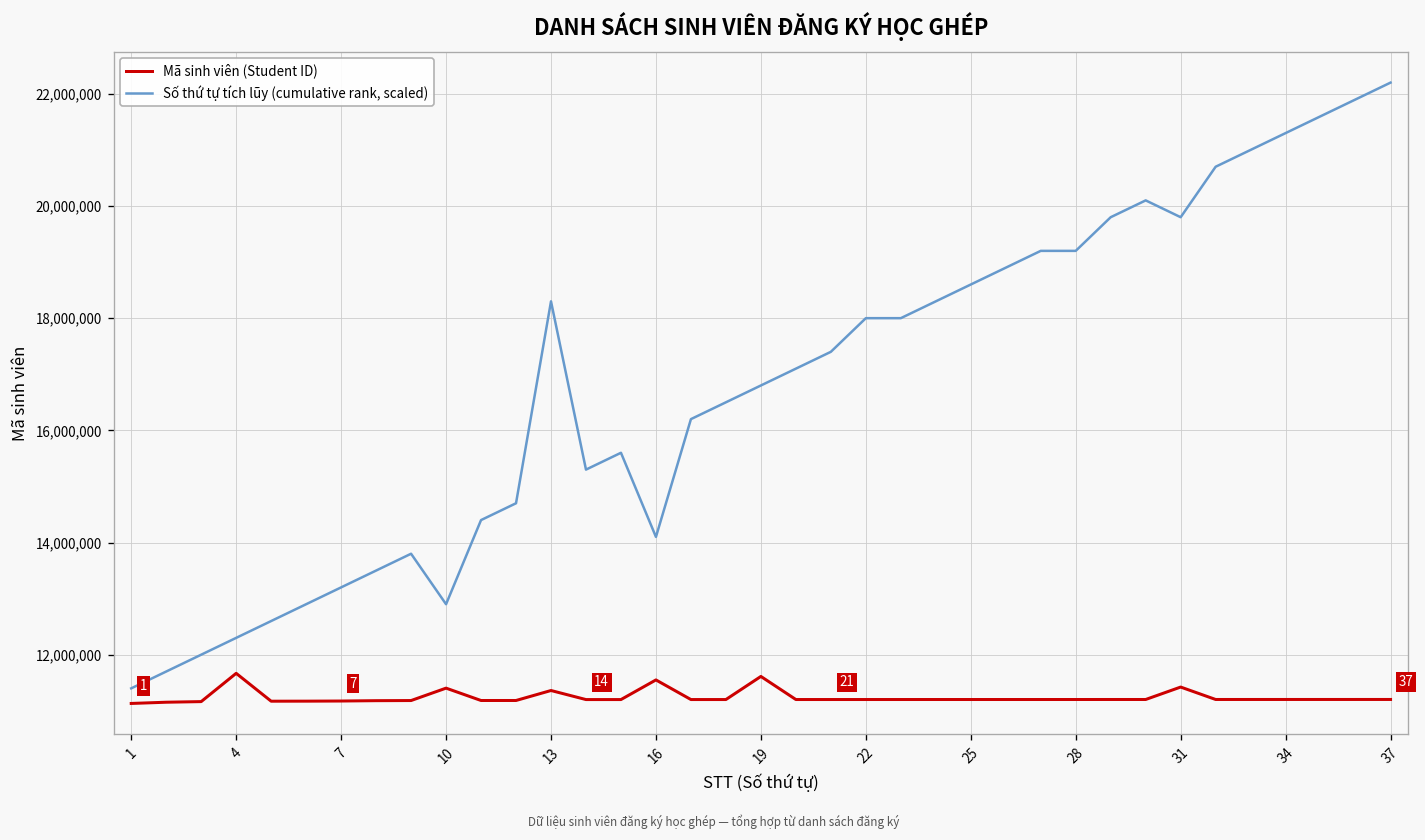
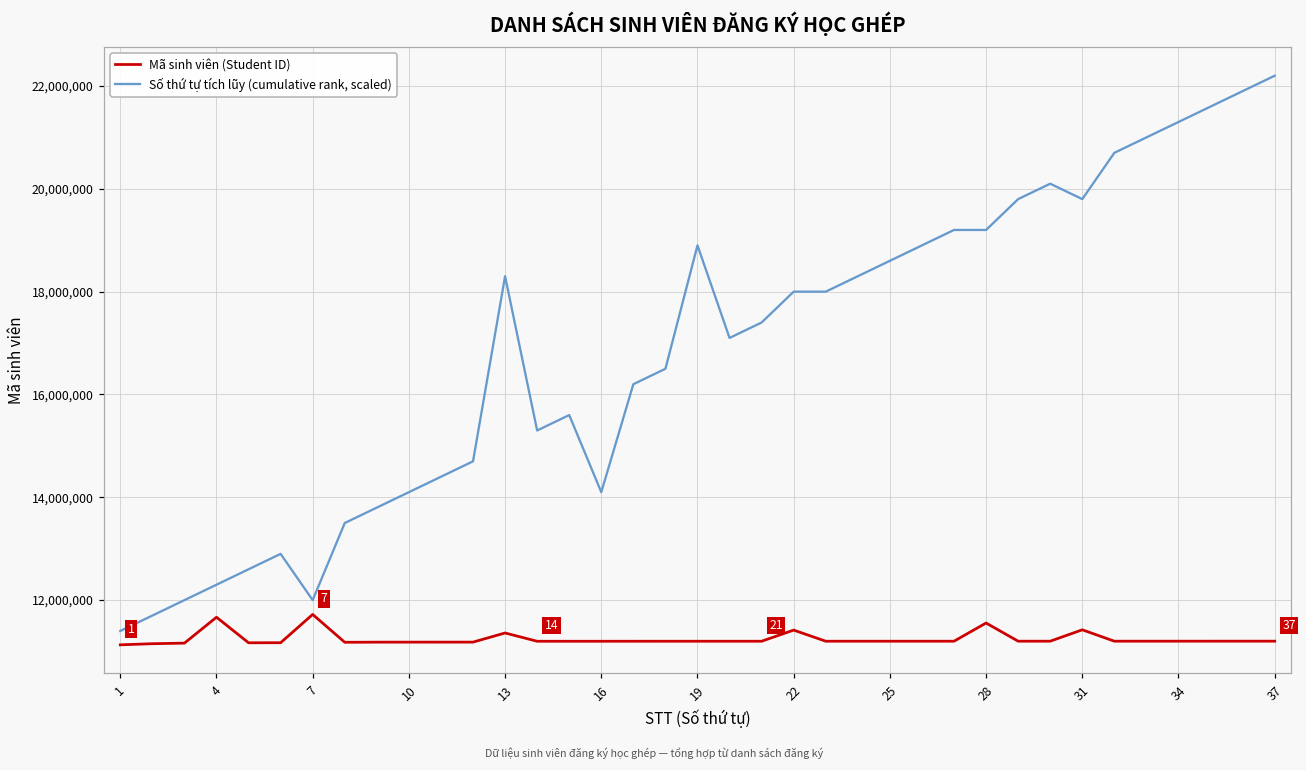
Mã sinh viên (Student ID), 7: 11,200,000 -> 11,700,000
Số thứ tự tích lũy (cumulative rank, scaled), 7: 13,200,000 -> 12,000,000
Mã sinh viên (Student ID), 10: 11,400,000 -> 11,200,000
Số thứ tự tích lũy (cumulative rank, scaled), 10: 12,900,000 -> 14,100,000
Mã sinh viên (Student ID), 16: 11,600,000 -> 11,200,000
Mã sinh viên (Student ID), 19: 11,600,000 -> 11,200,000
Số thứ tự tích lũy (cumulative rank, scaled), 19: 16,800,000 -> 18,900,000
Mã sinh viên (Student ID), 22: 11,200,000 -> 11,400,000
Mã sinh viên (Student ID), 28: 11,200,000 -> 11,600,000
